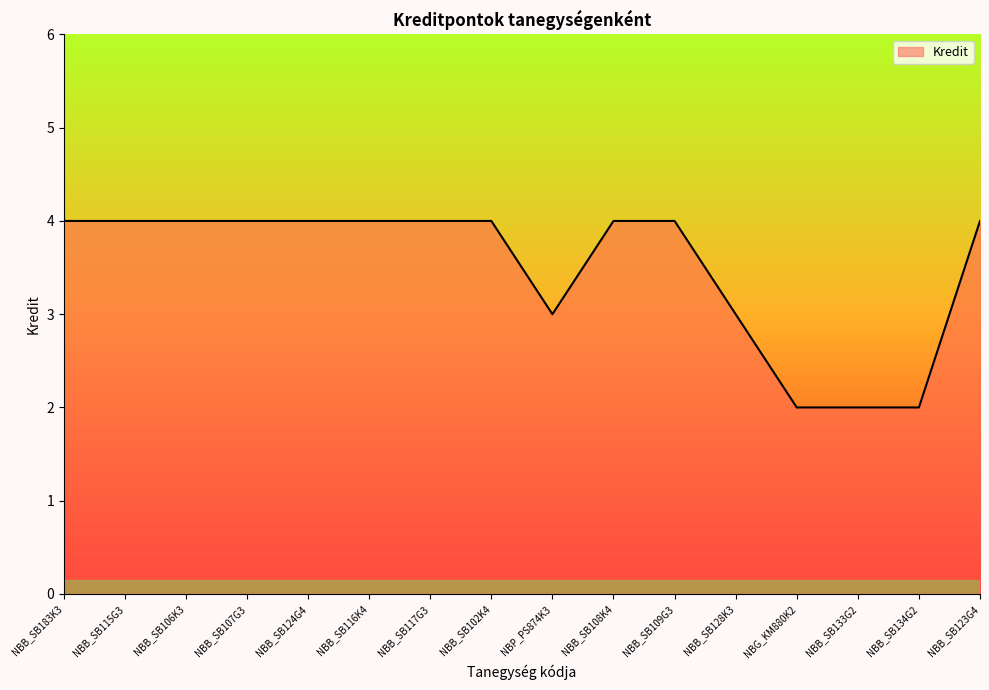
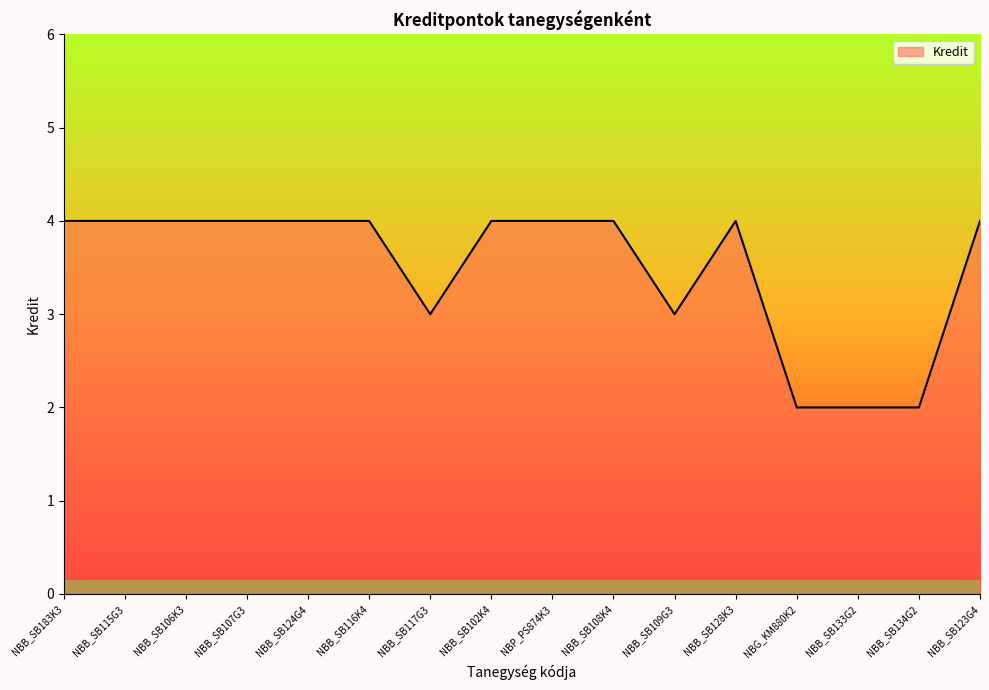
NBB_SB117G3: 4 -> 3
NBP_PS874K3: 3 -> 4
NBB_SB109G3: 4 -> 3
NBB_SB128K3: 3 -> 4
